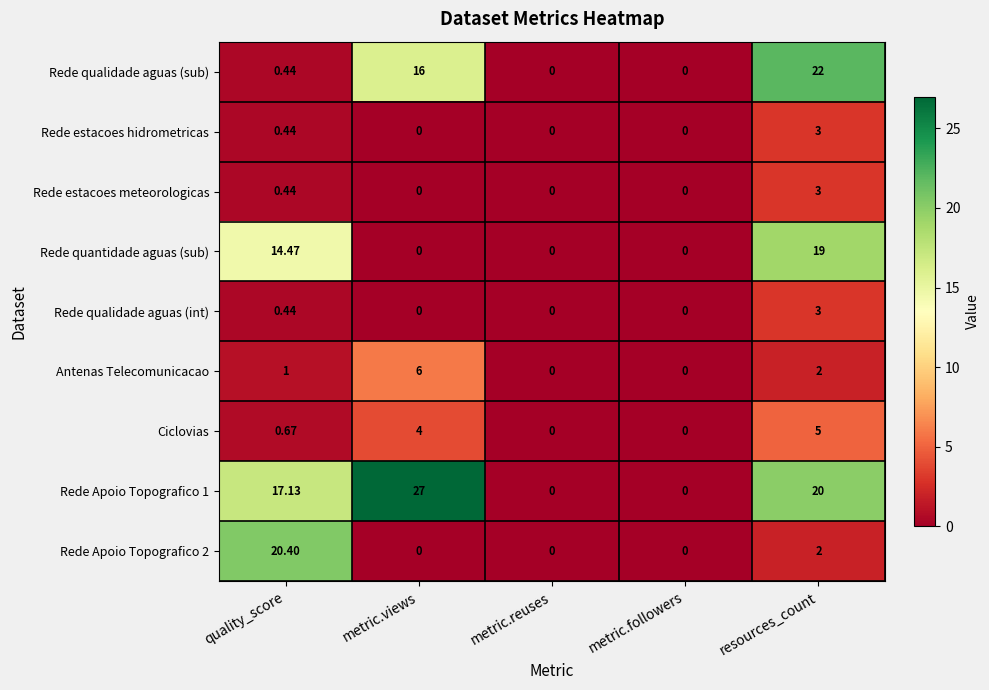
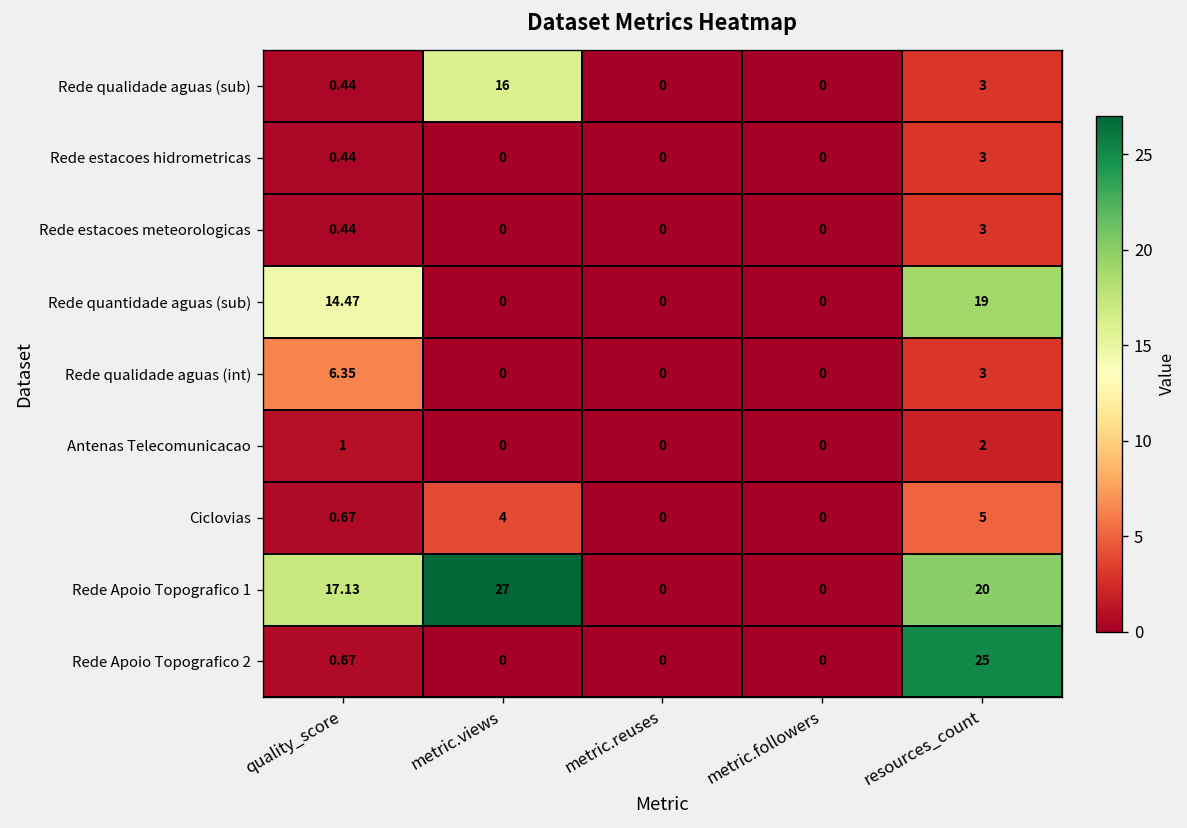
Rede qualidade aguas (sub), resources_count: 22 -> 3
Rede qualidade aguas (int), quality_score: 0.44 -> 6.35
Antenas Telecomunicacao, metric.views: 6 -> 0
Rede Apoio Topografico 2, quality_score: 20.40 -> 0.67
Rede Apoio Topografico 2, resources_count: 2 -> 25
